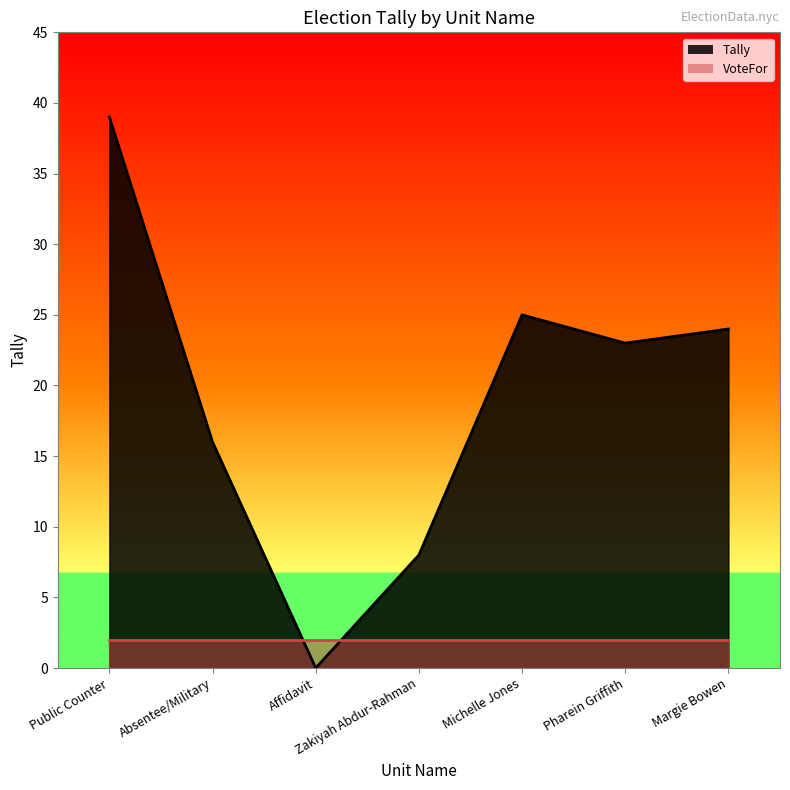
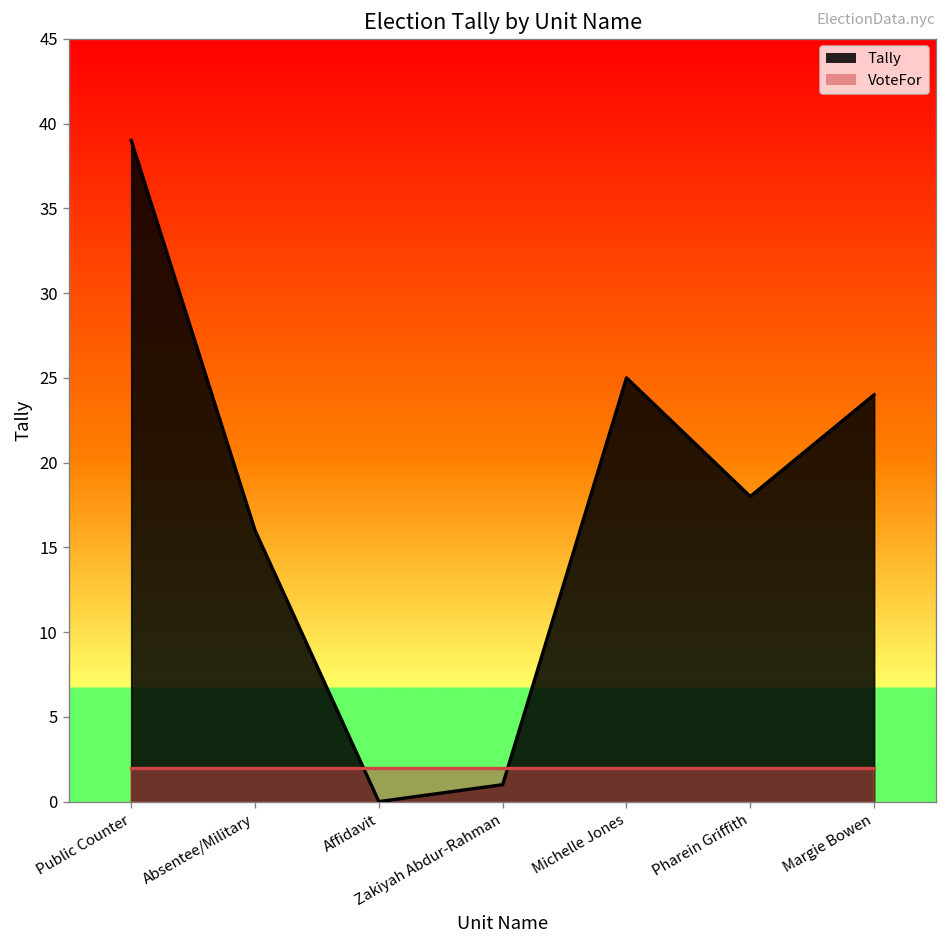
Tally, Zakiyah Abdur-Rahman: 8 -> 1
Tally, Pharein Griffith: 23 -> 18
